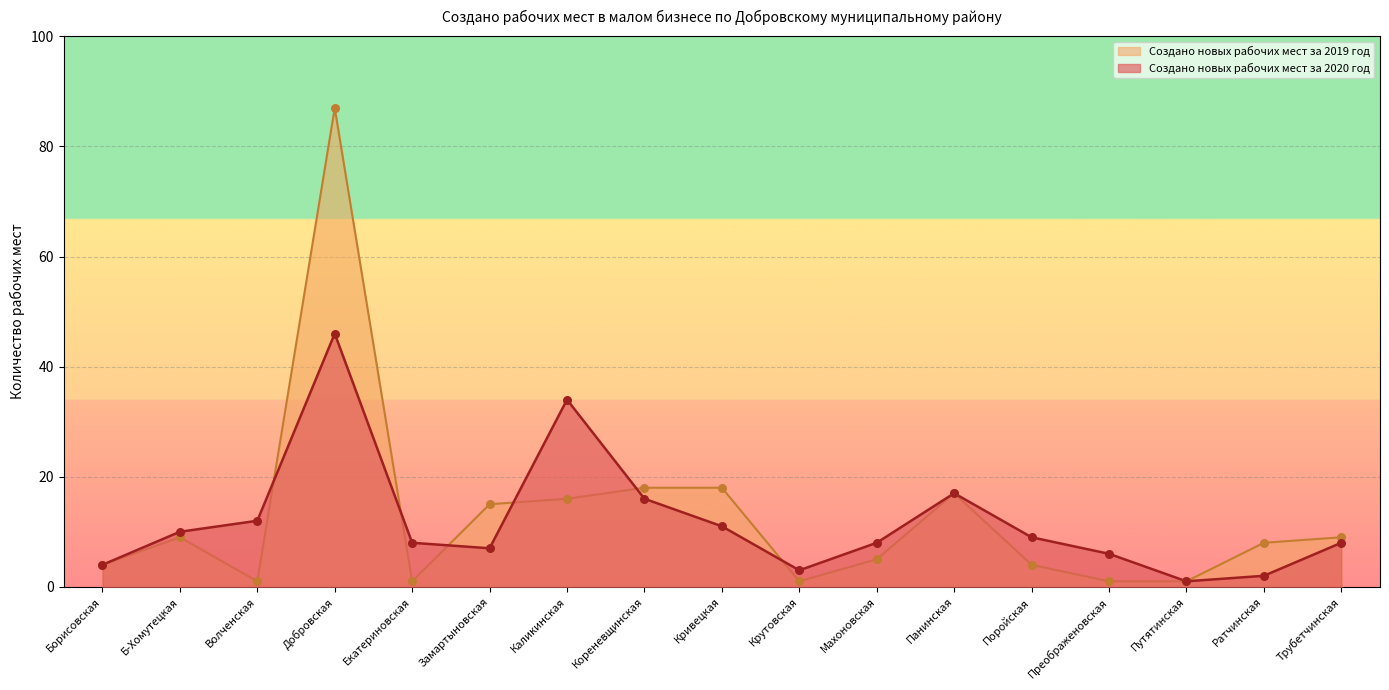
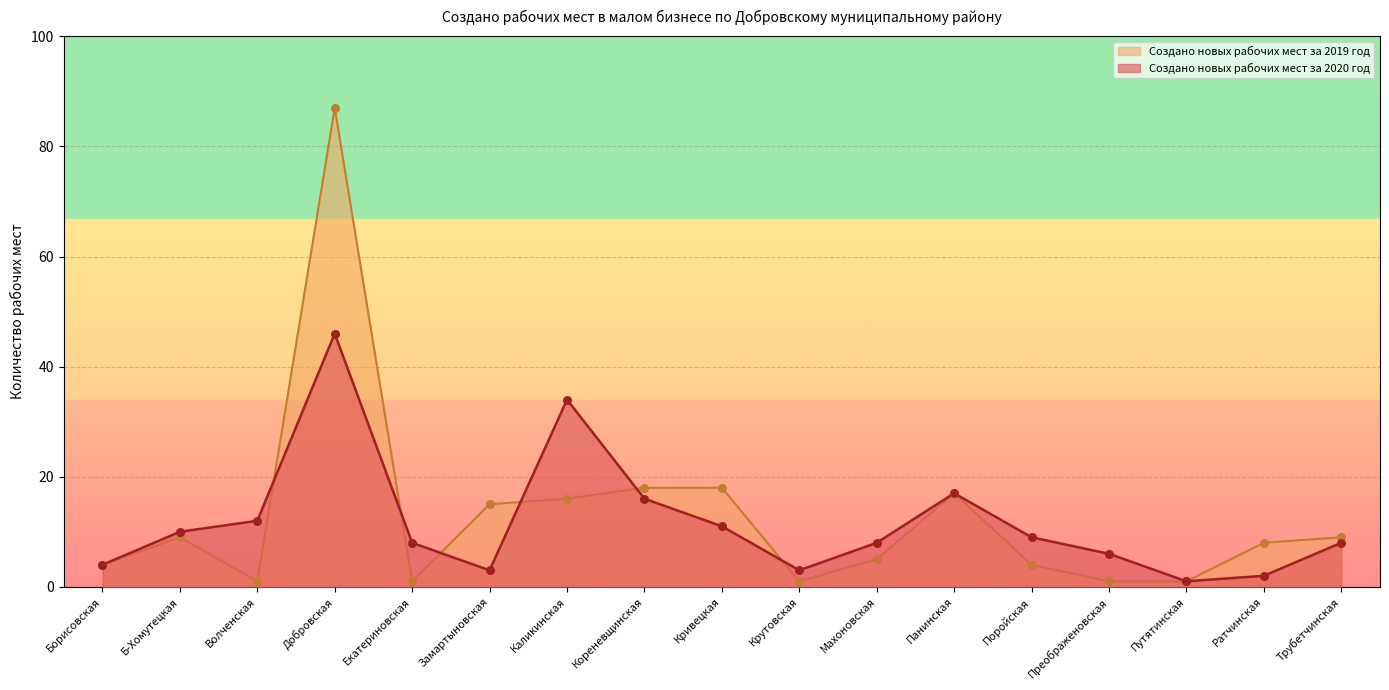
Создано новых рабочих мест за 2020 год, Замартыновская: 7 -> 3
